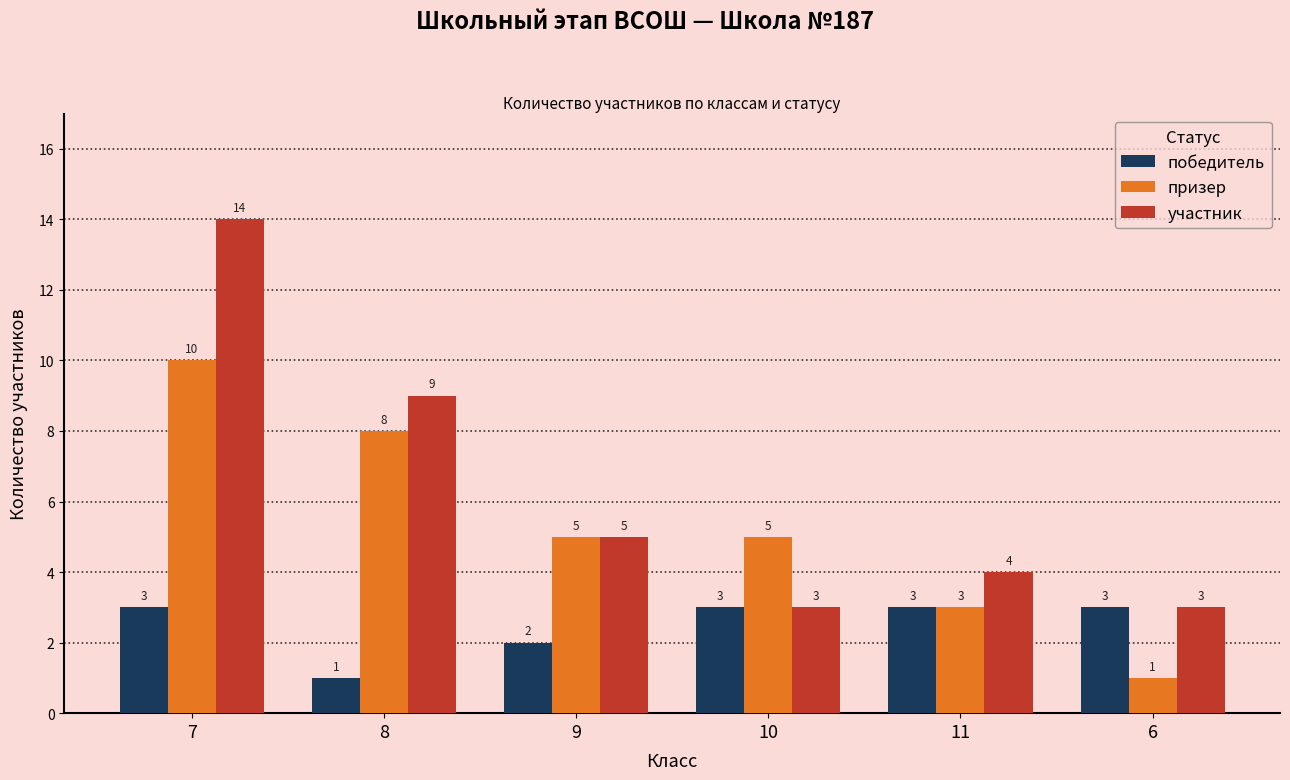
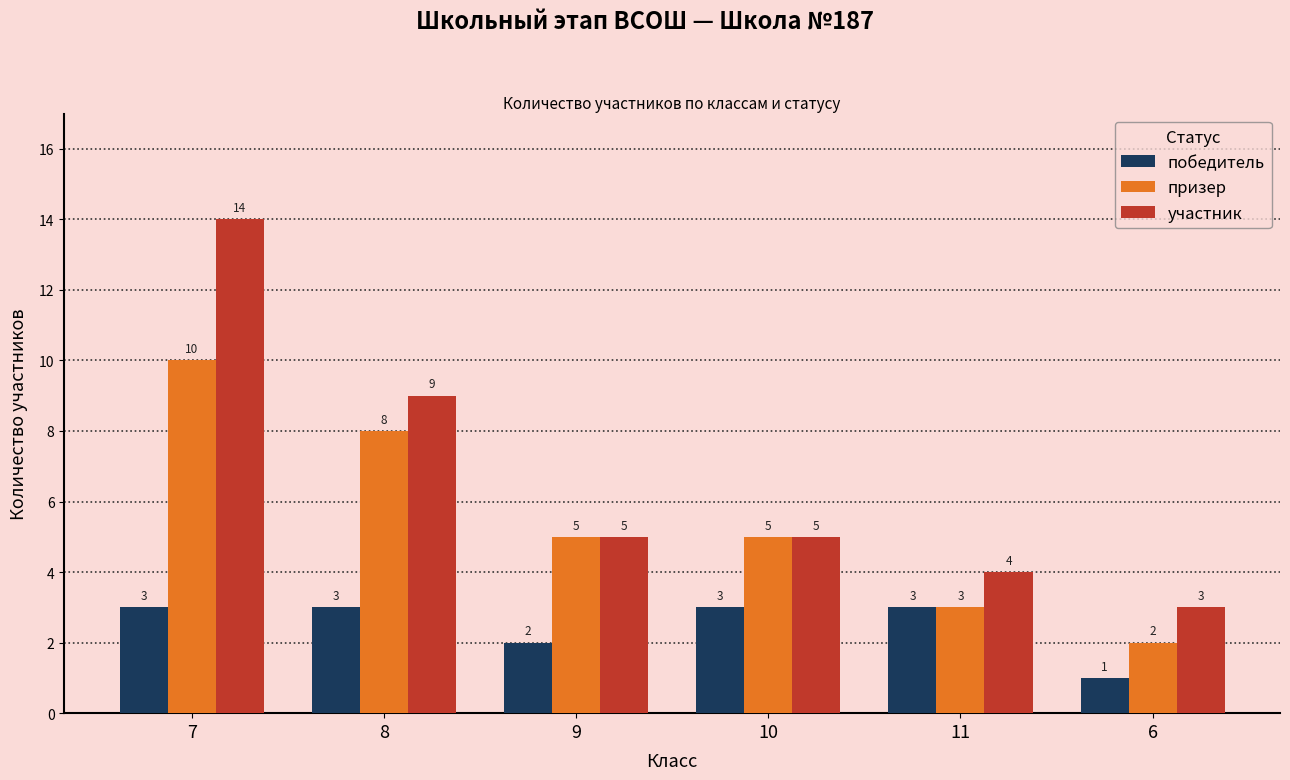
победитель, 8: 1 -> 3
участник, 10: 3 -> 5
победитель, 6: 3 -> 1
призер, 6: 1 -> 2
